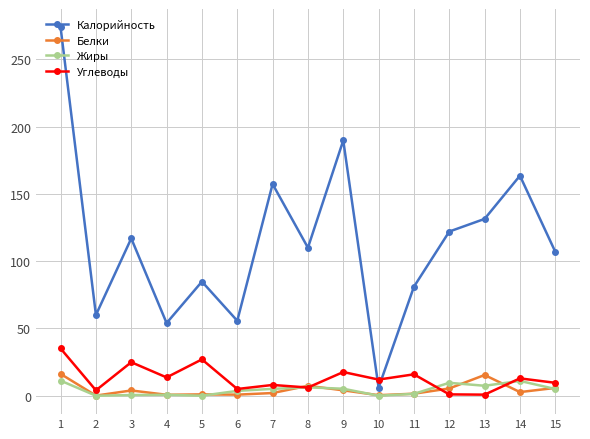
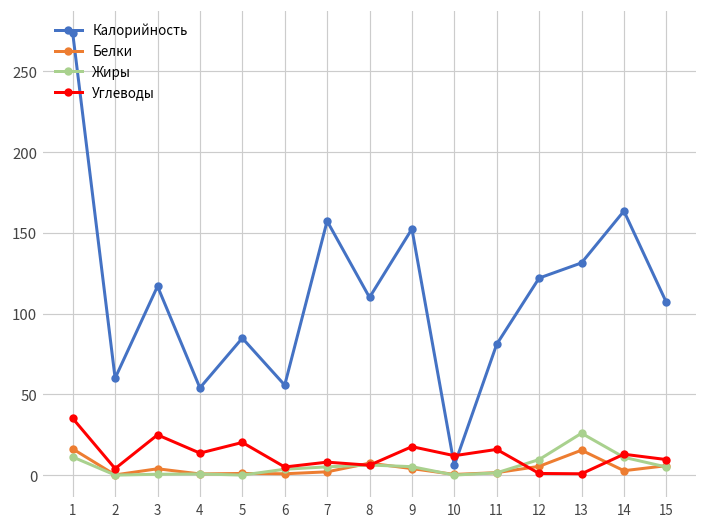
Углеводы, 5: 27 -> 20
Калорийность, 9: 190 -> 152
Жиры, 13: 7 -> 26
